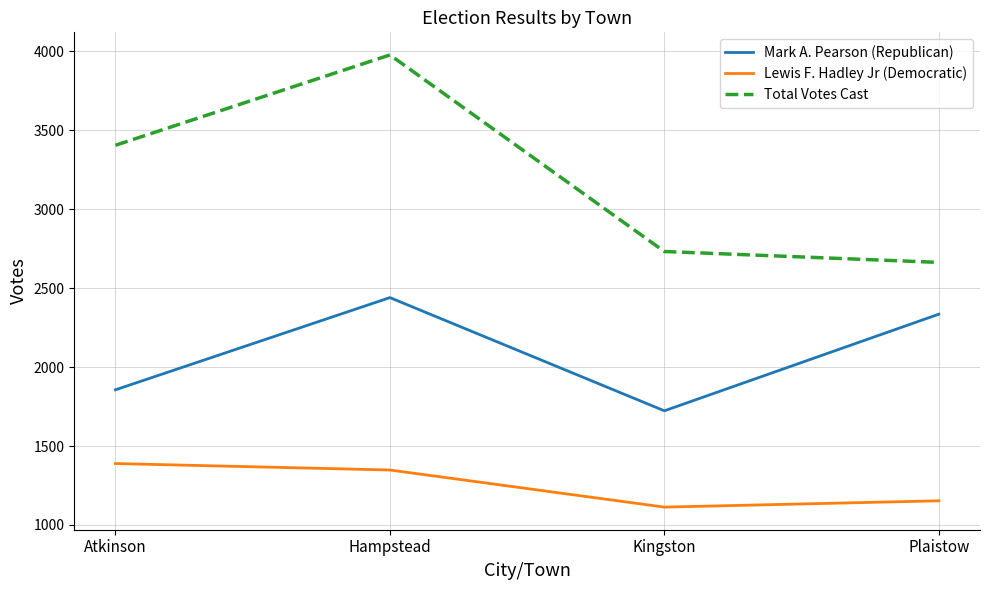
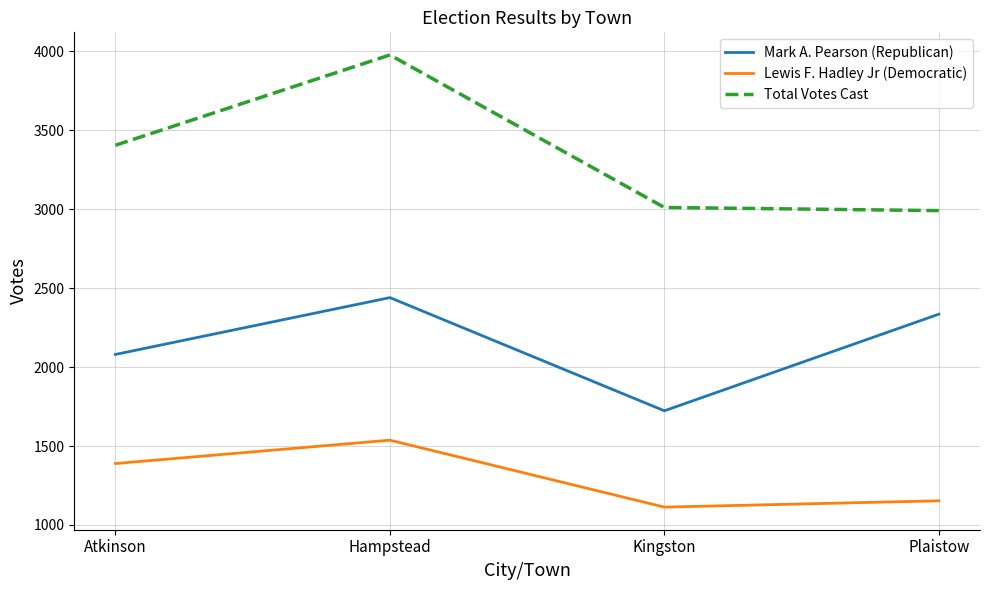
Mark A. Pearson (Republican), Atkinson: 1860 -> 2080
Lewis F. Hadley Jr (Democratic), Hampstead: 1350 -> 1540
Total Votes Cast, Kingston: 2730 -> 3010
Total Votes Cast, Plaistow: 2660 -> 2990
